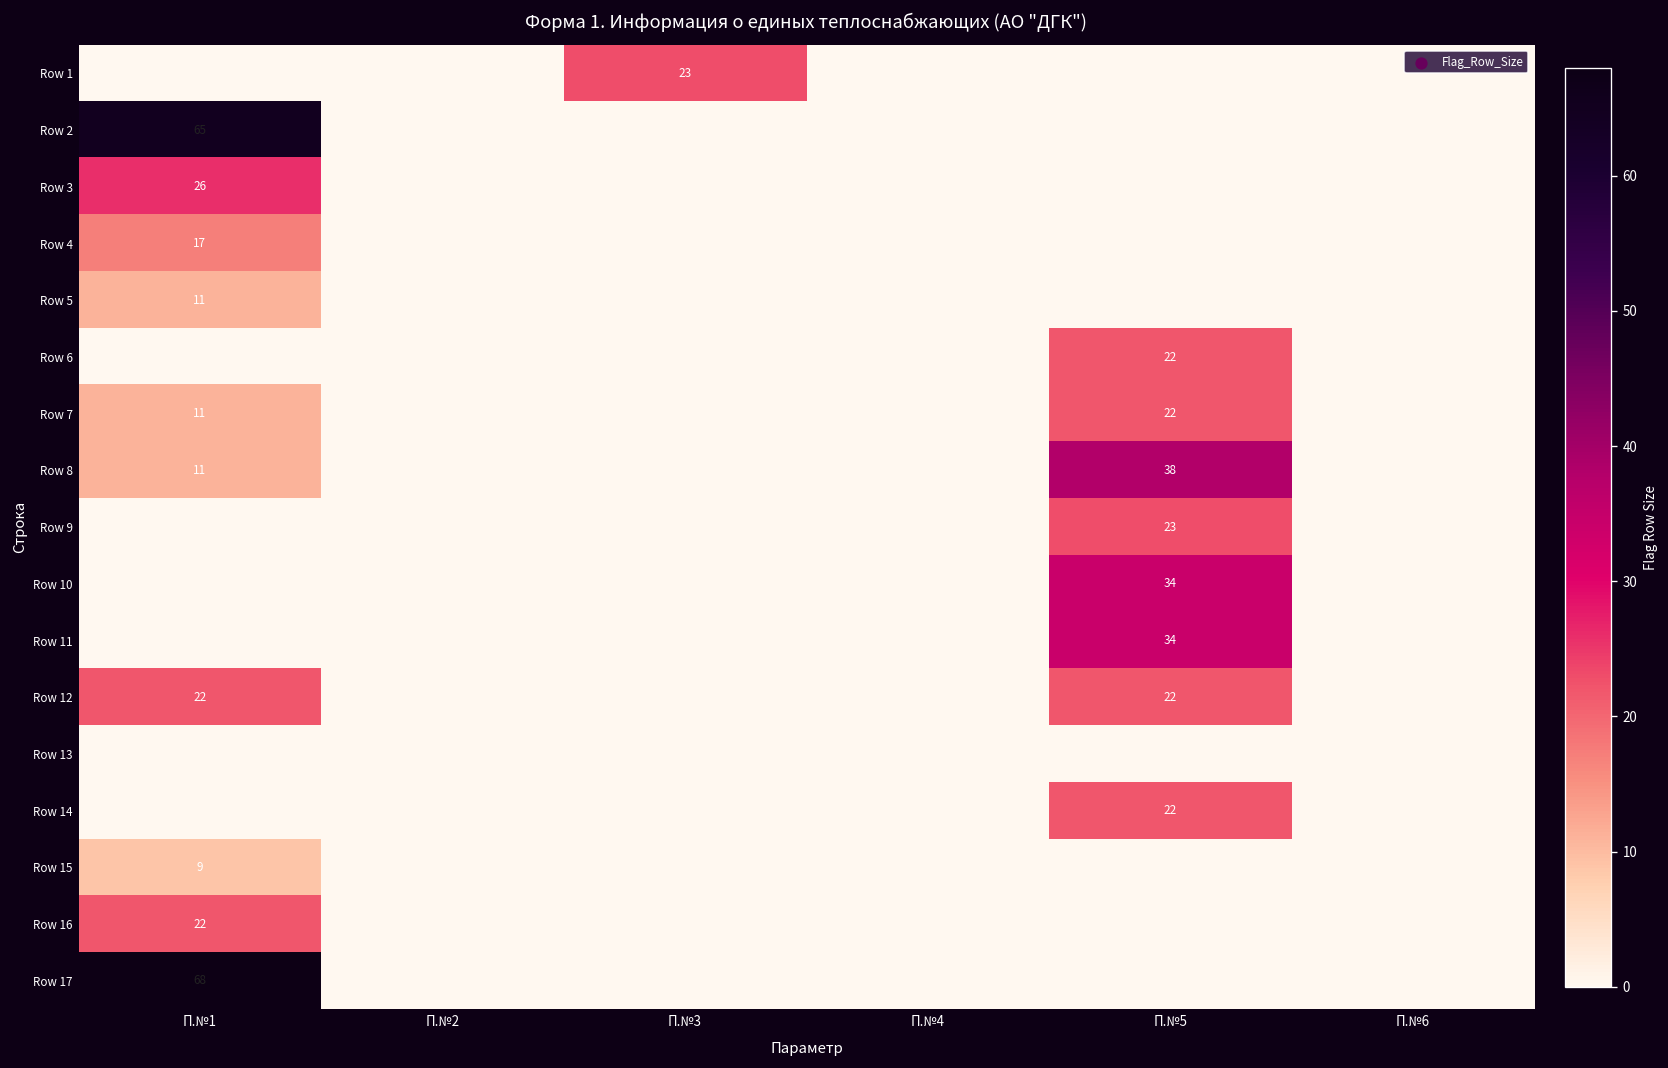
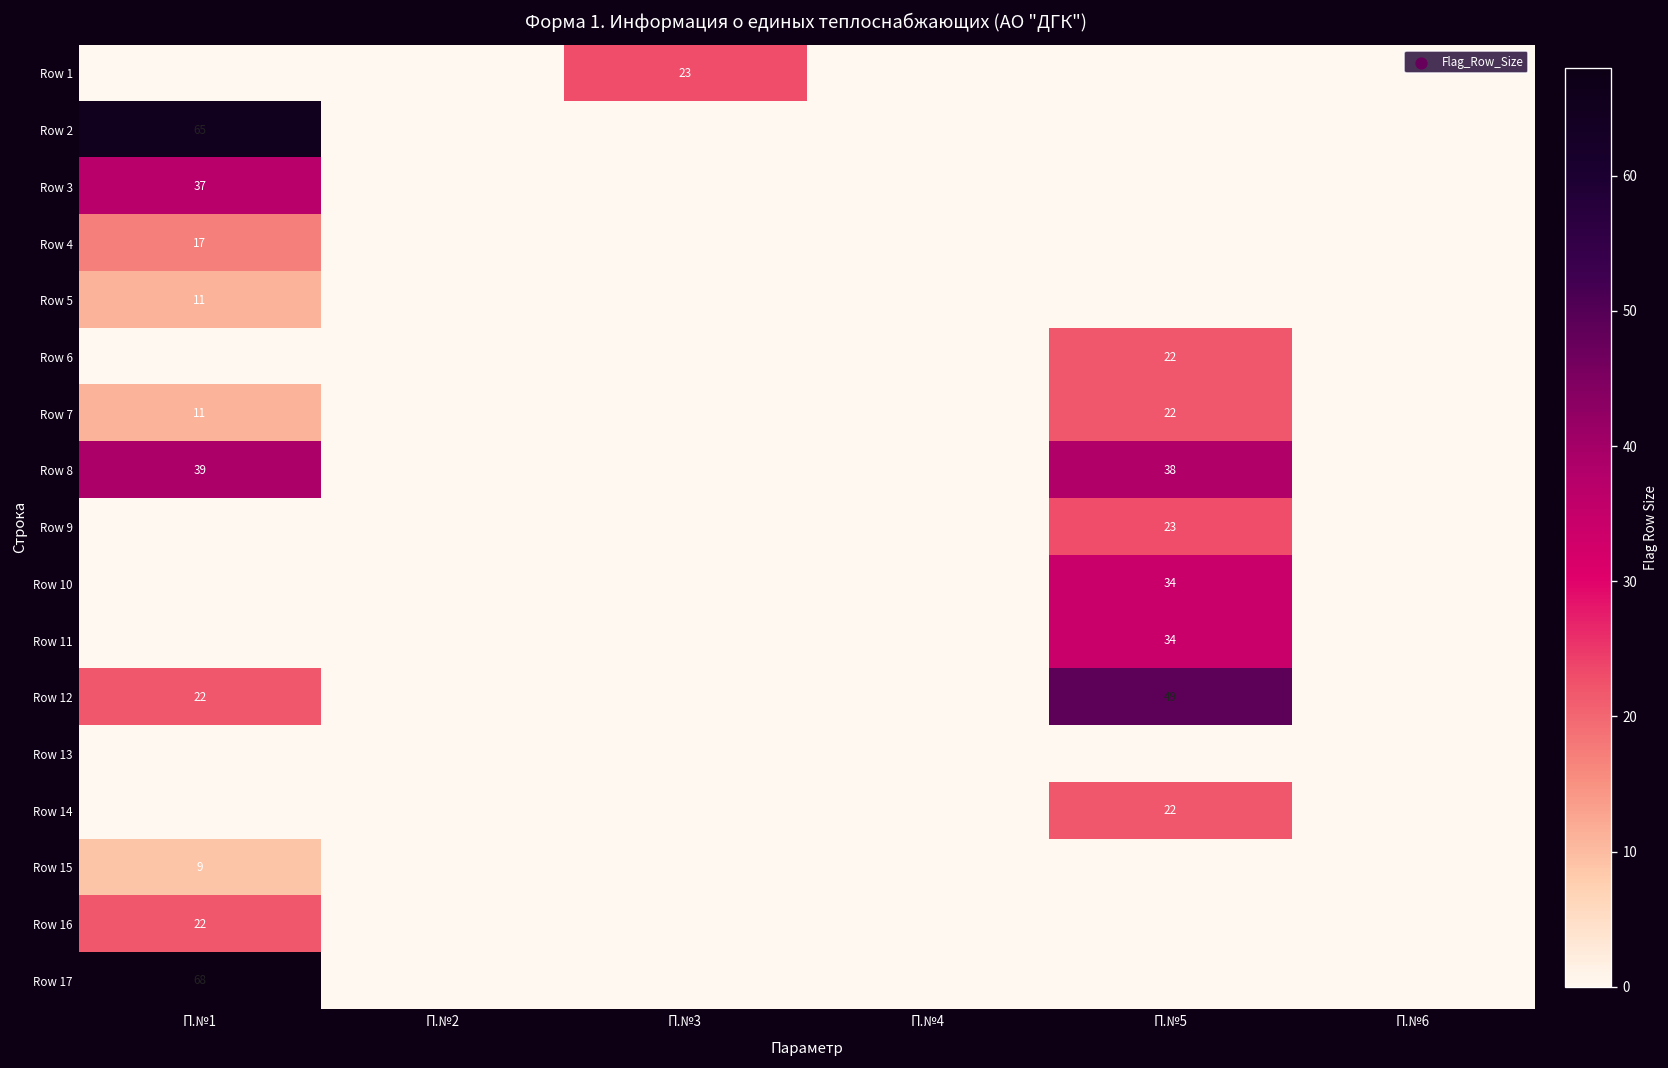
Row 3, П.№1: 26 -> 37
Row 8, П.№1: 11 -> 39
Row 12, П.№5: 22 -> 49
